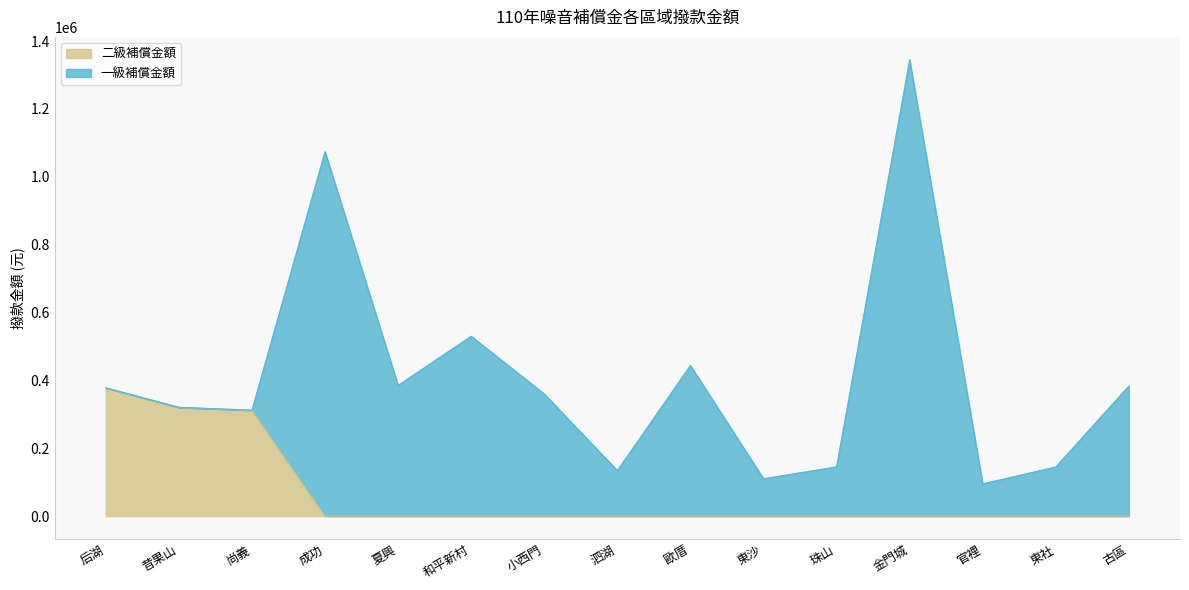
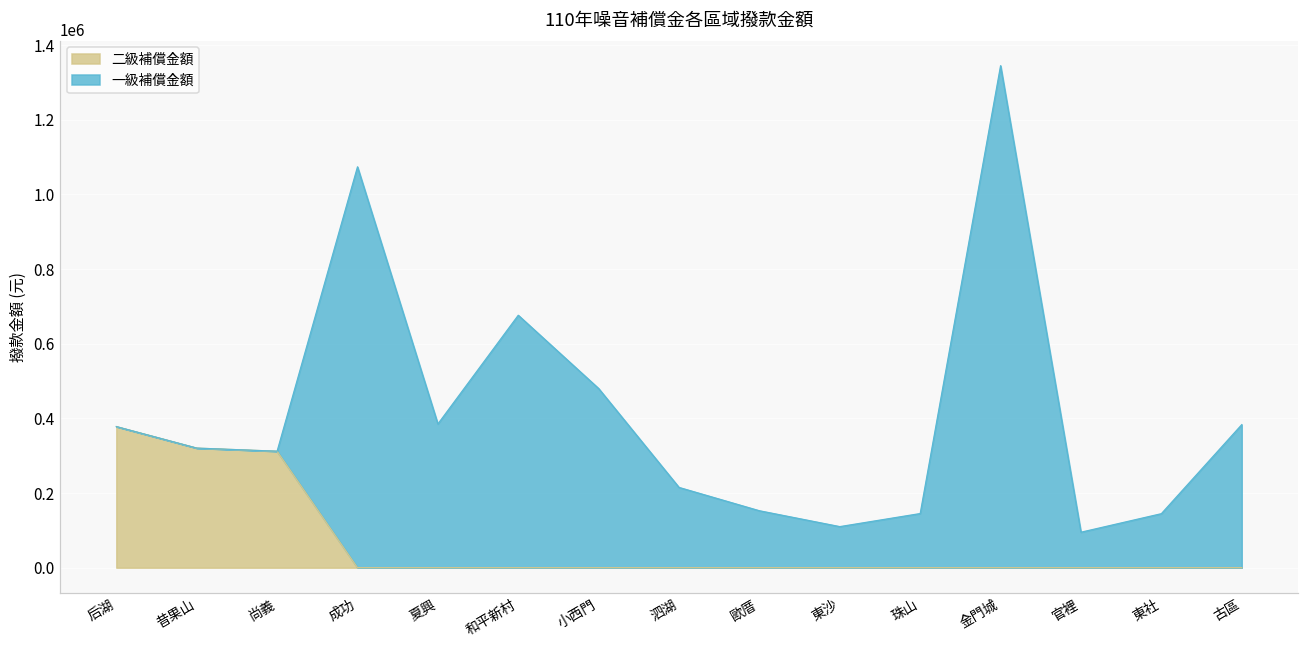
一級補償金額, 和平新村: 530000 -> 680000
一級補償金額, 小西門: 360000 -> 480000
一級補償金額, 泗湖: 130000 -> 220000
一級補償金額, 歐厝: 440000 -> 150000
